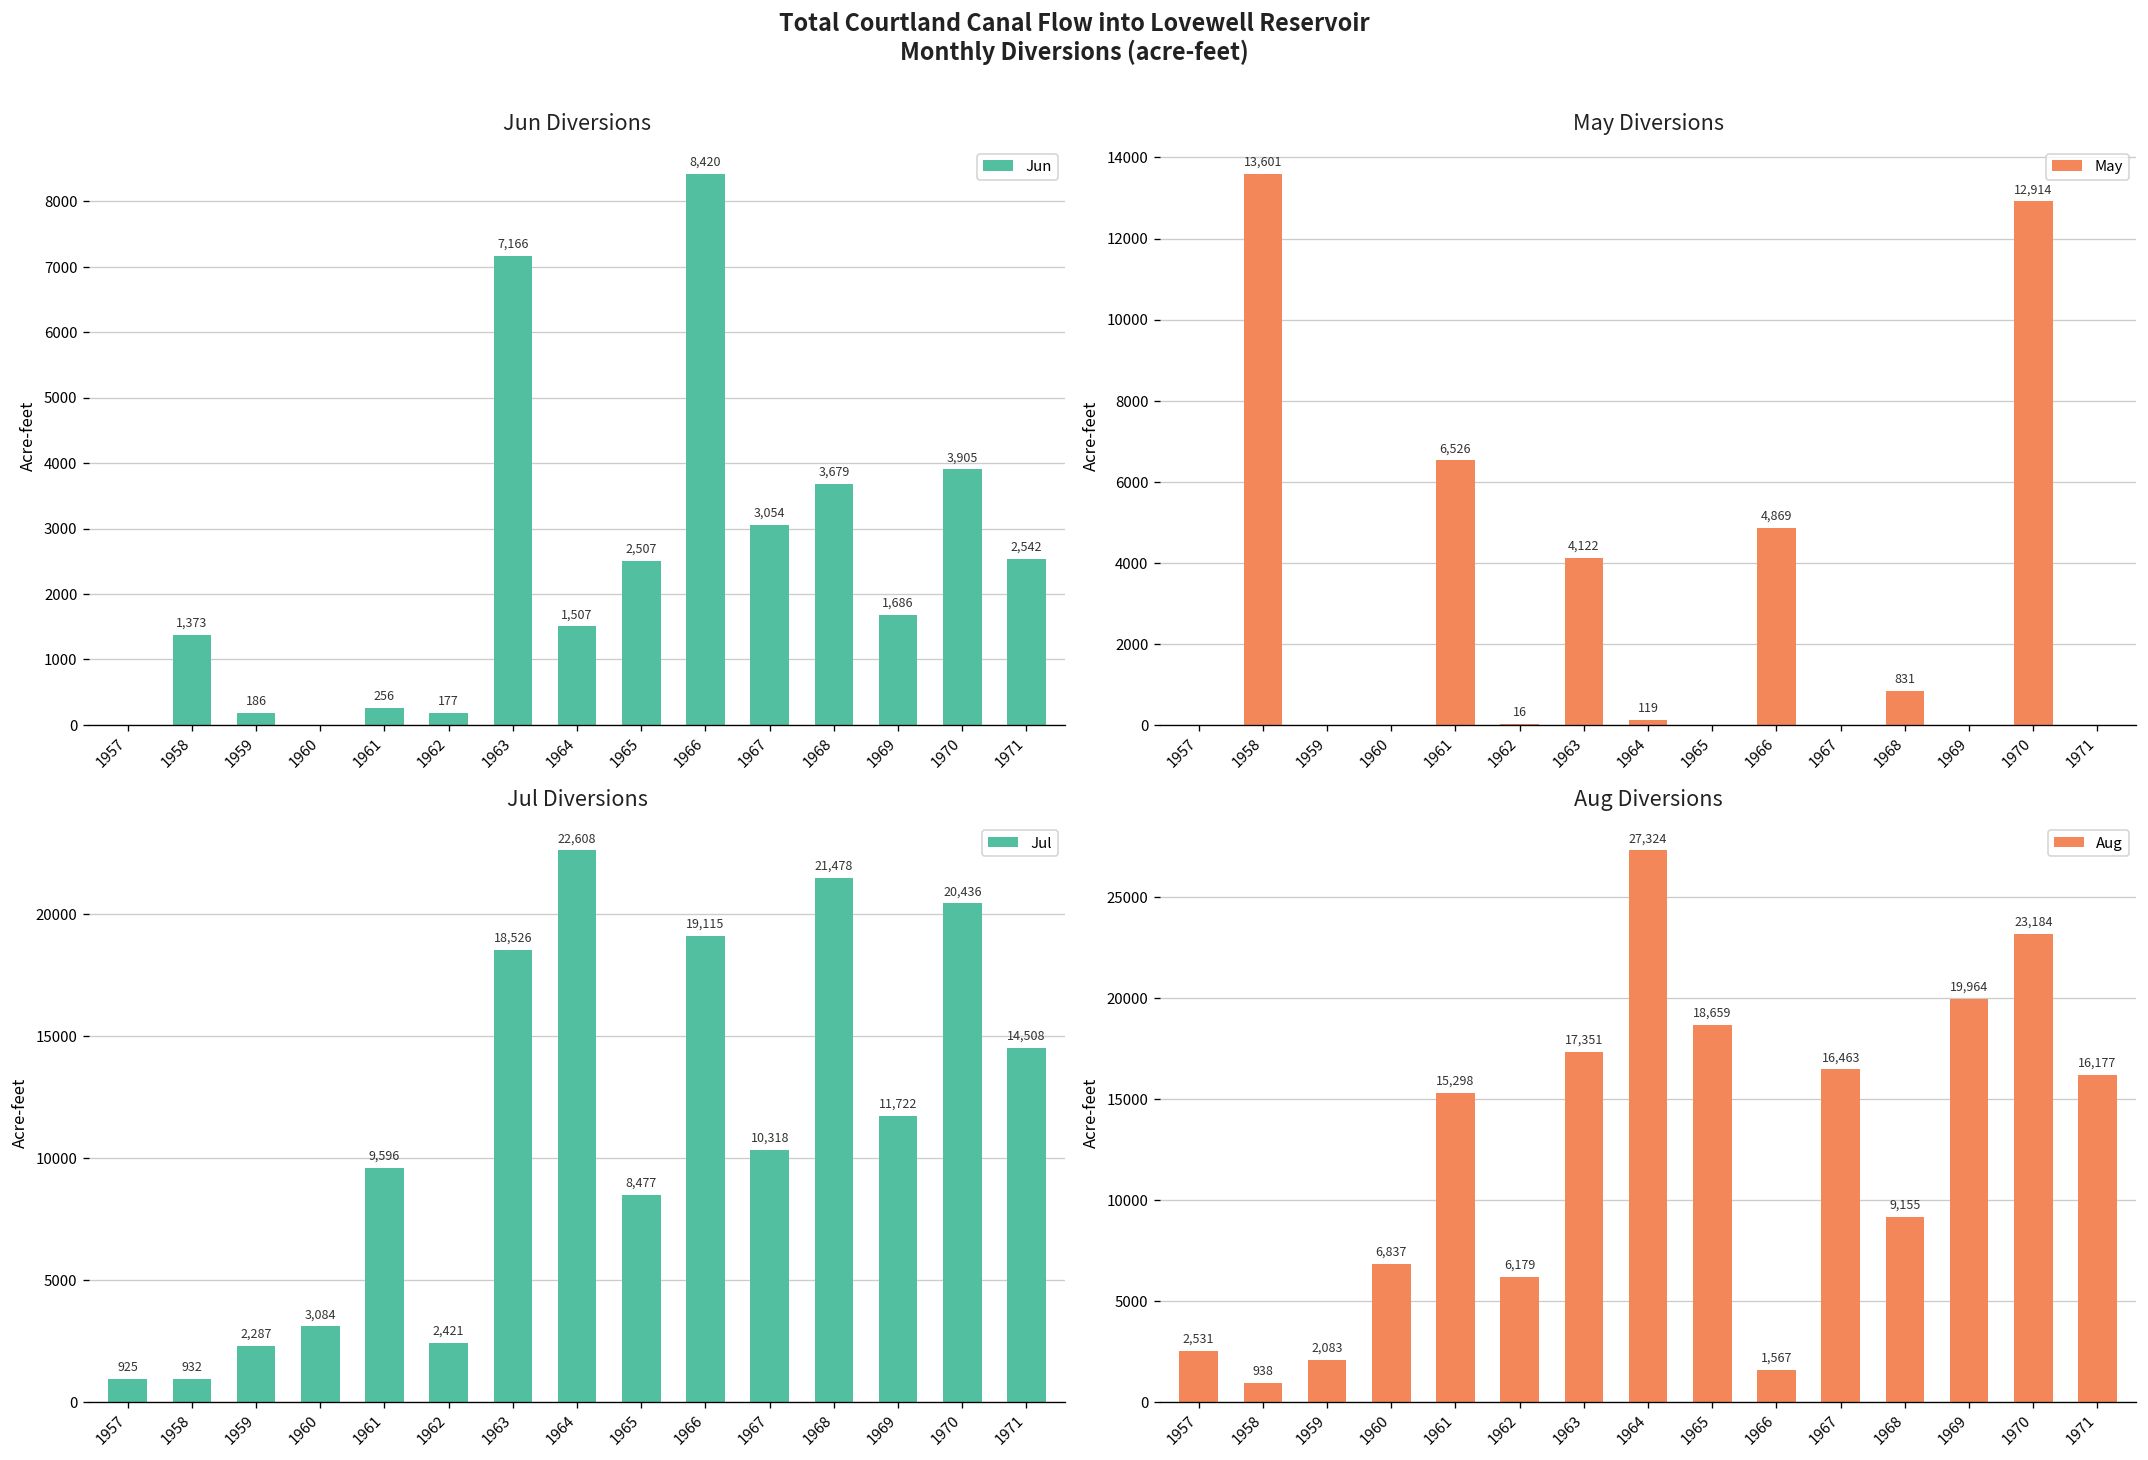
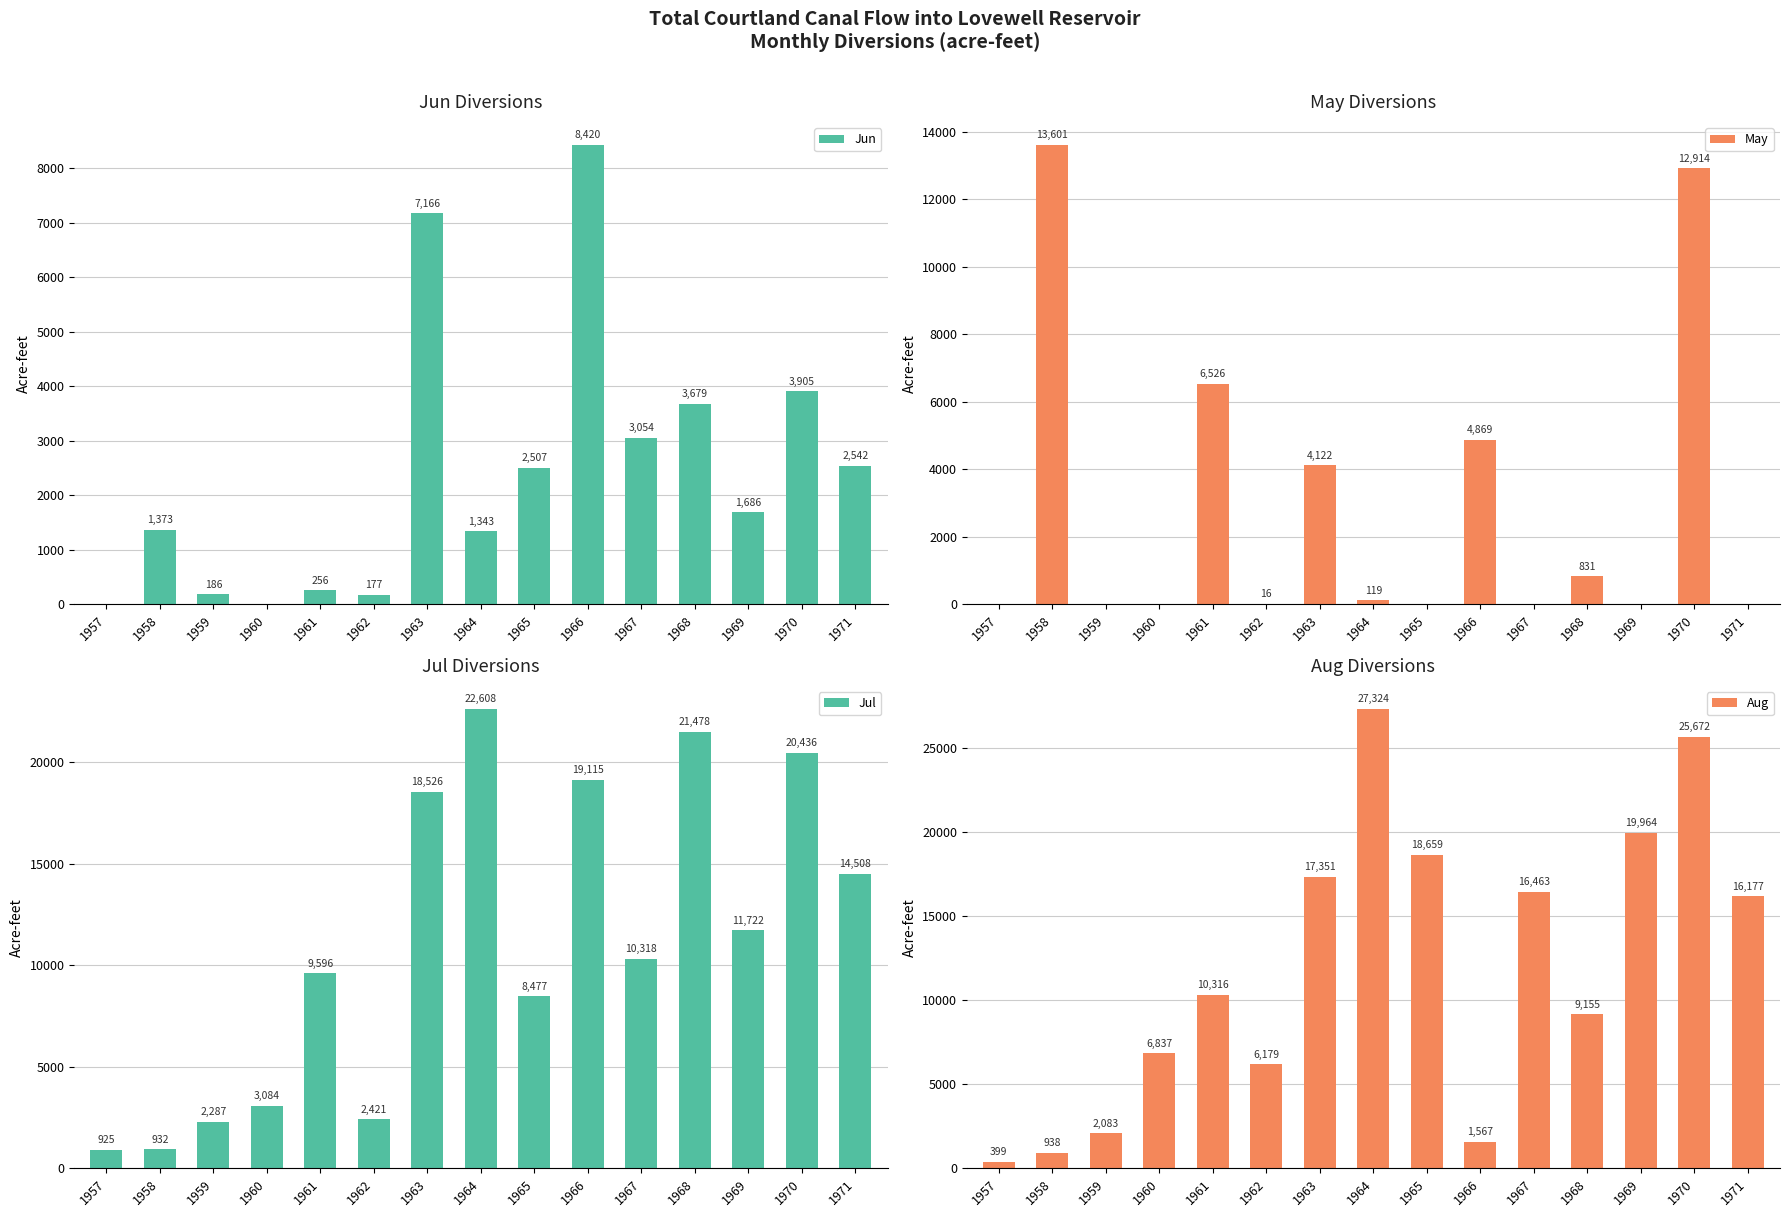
Jun Diversions, 1964: 1,507 -> 1,343
Aug Diversions, 1957: 2,531 -> 399
Aug Diversions, 1961: 15,298 -> 10,316
Aug Diversions, 1970: 23,184 -> 25,672
